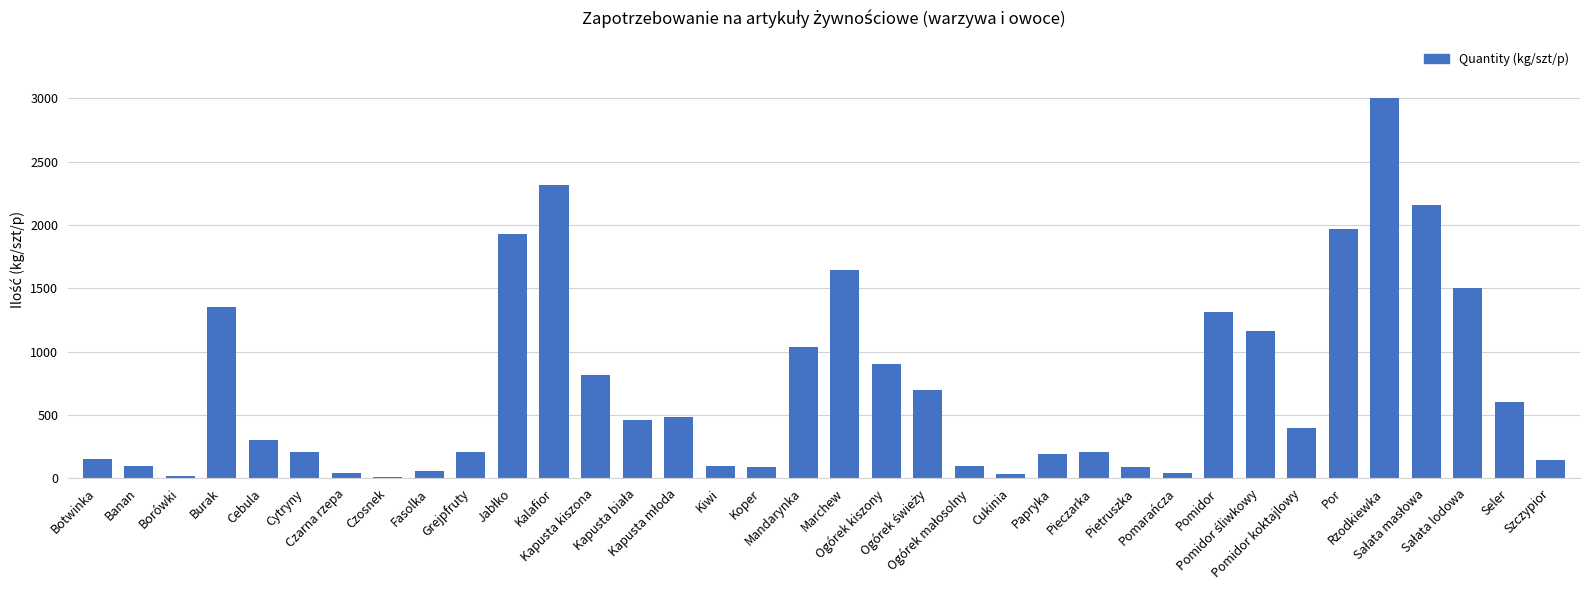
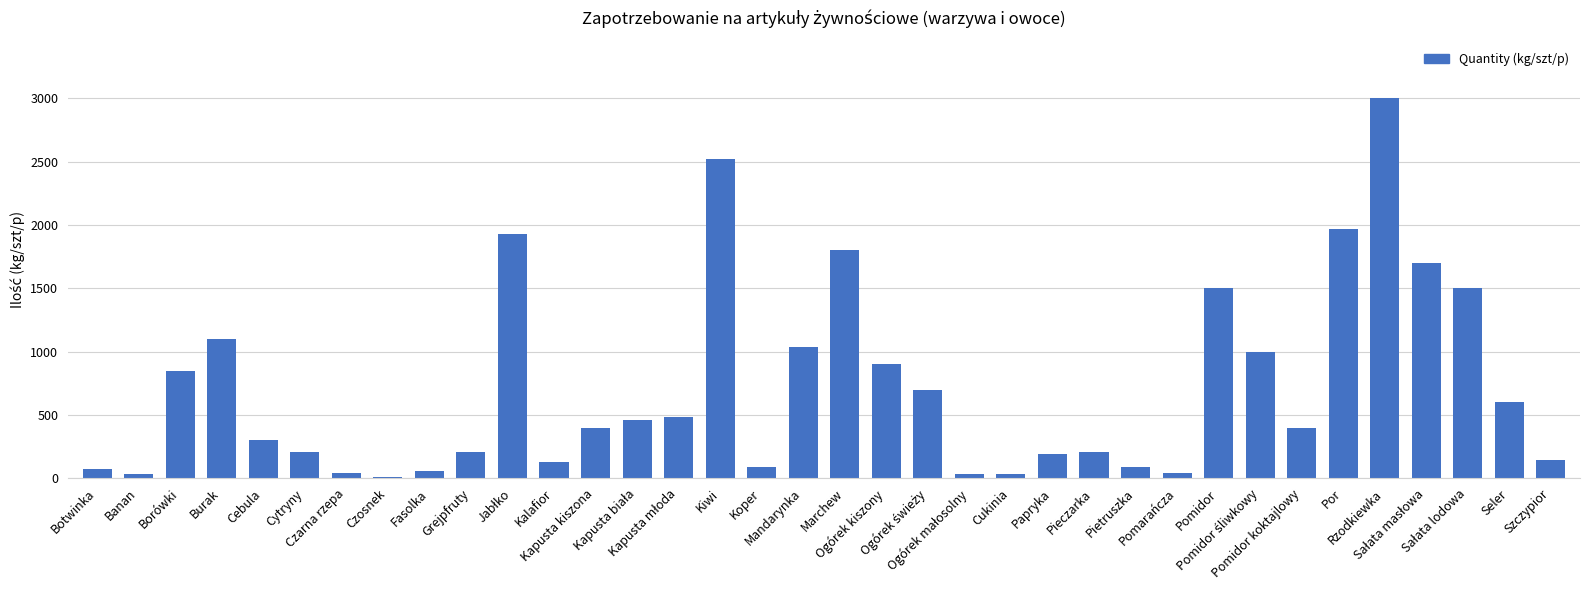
Botwinka: 150 -> 80
Banan: 100 -> 40
Borówki: 20 -> 840
Burak: 1350 -> 1100
Kalafior: 2310 -> 130
Kapusta kiszona: 820 -> 400
Kiwi: 100 -> 2520
Marchew: 1650 -> 1800
Ogórek małosolny: 100 -> 40
Pomidor: 1310 -> 1500
Pomidor śliwkowy: 1170 -> 1000
Sałata masłowa: 2160 -> 1700
